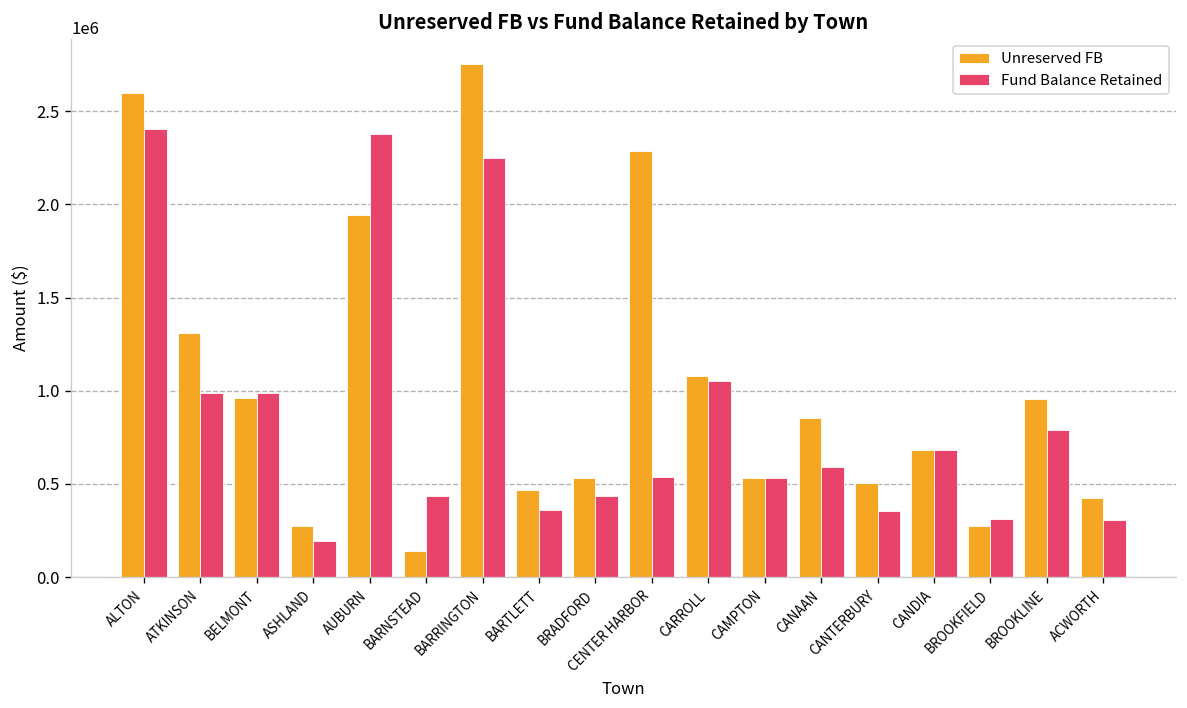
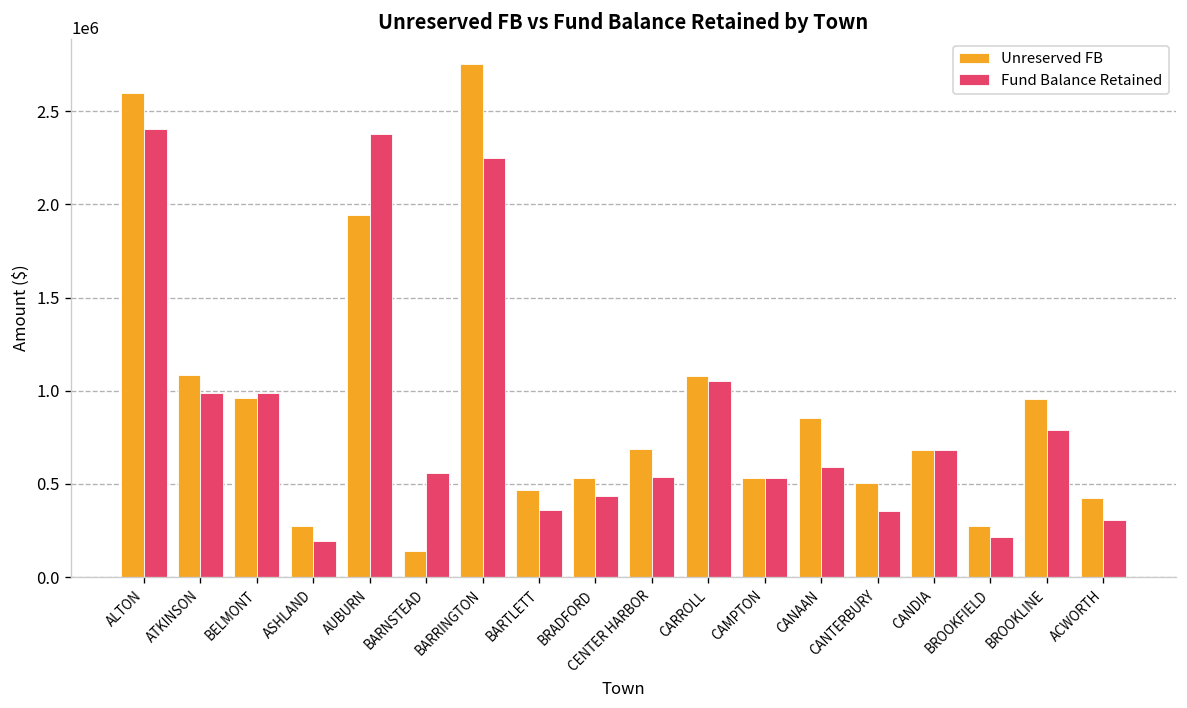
Unreserved FB, ATKINSON: 1310000 -> 1090000
Fund Balance Retained, BARNSTEAD: 440000 -> 560000
Unreserved FB, CENTER HARBOR: 2290000 -> 690000
Fund Balance Retained, BROOKFIELD: 310000 -> 220000
